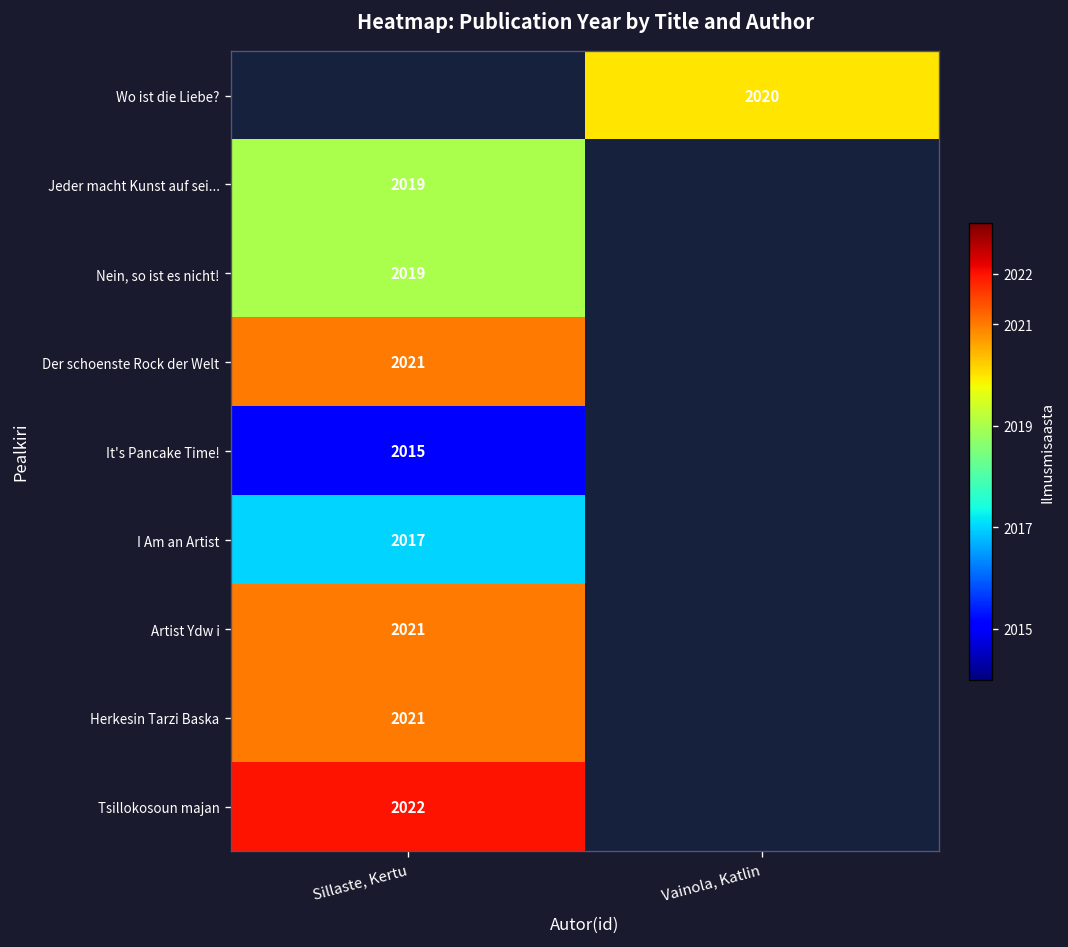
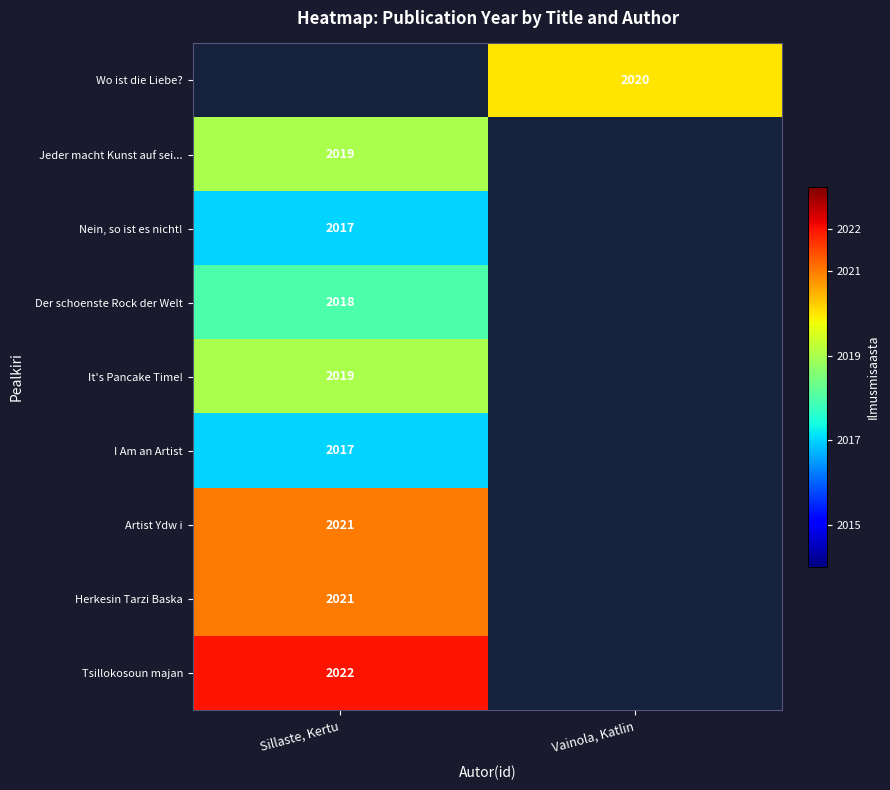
Nein, so ist es nicht!, Sillaste, Kertu: 2019 -> 2017
Der schoenste Rock der Welt, Sillaste, Kertu: 2021 -> 2018
It's Pancake Time!, Sillaste, Kertu: 2015 -> 2019
